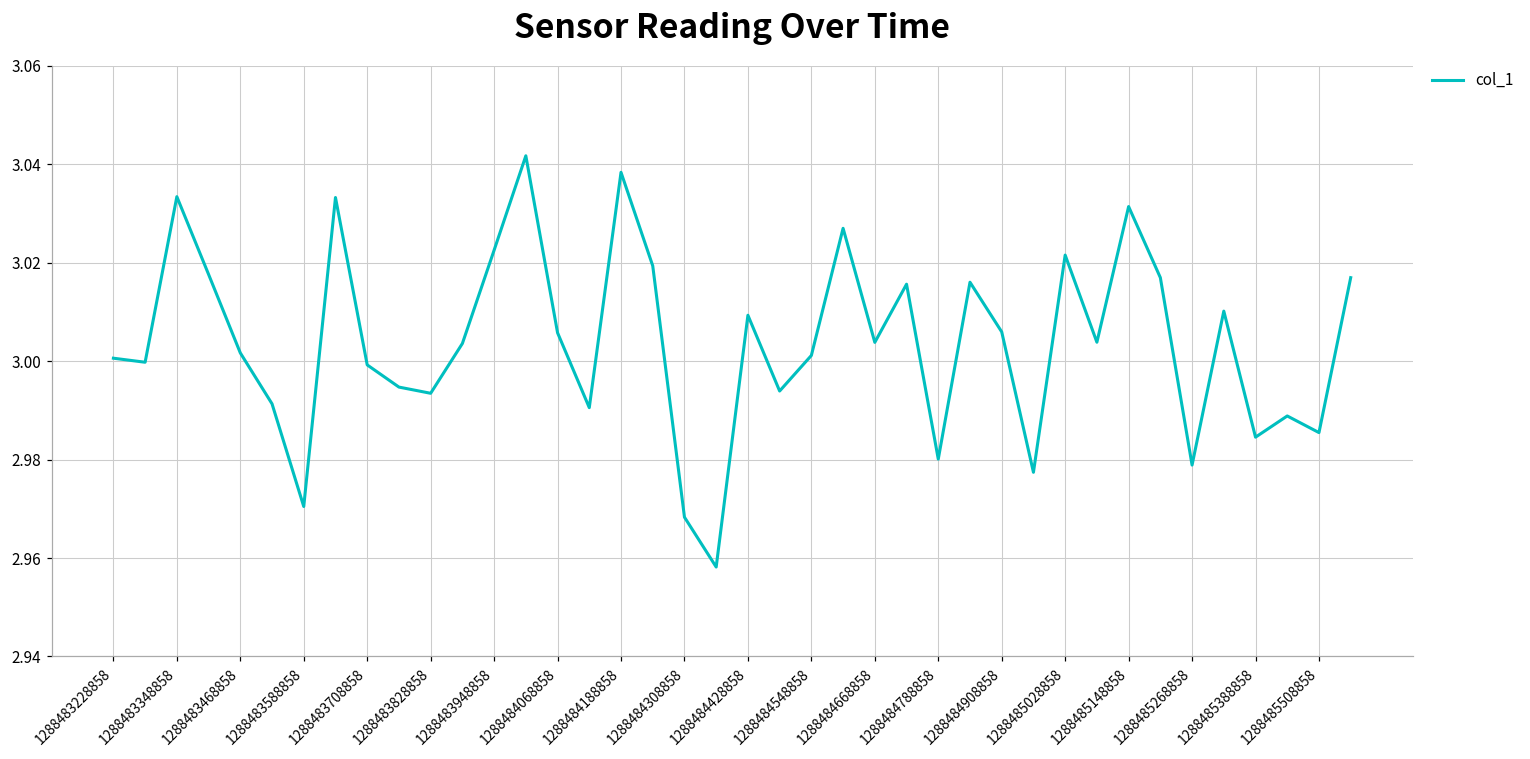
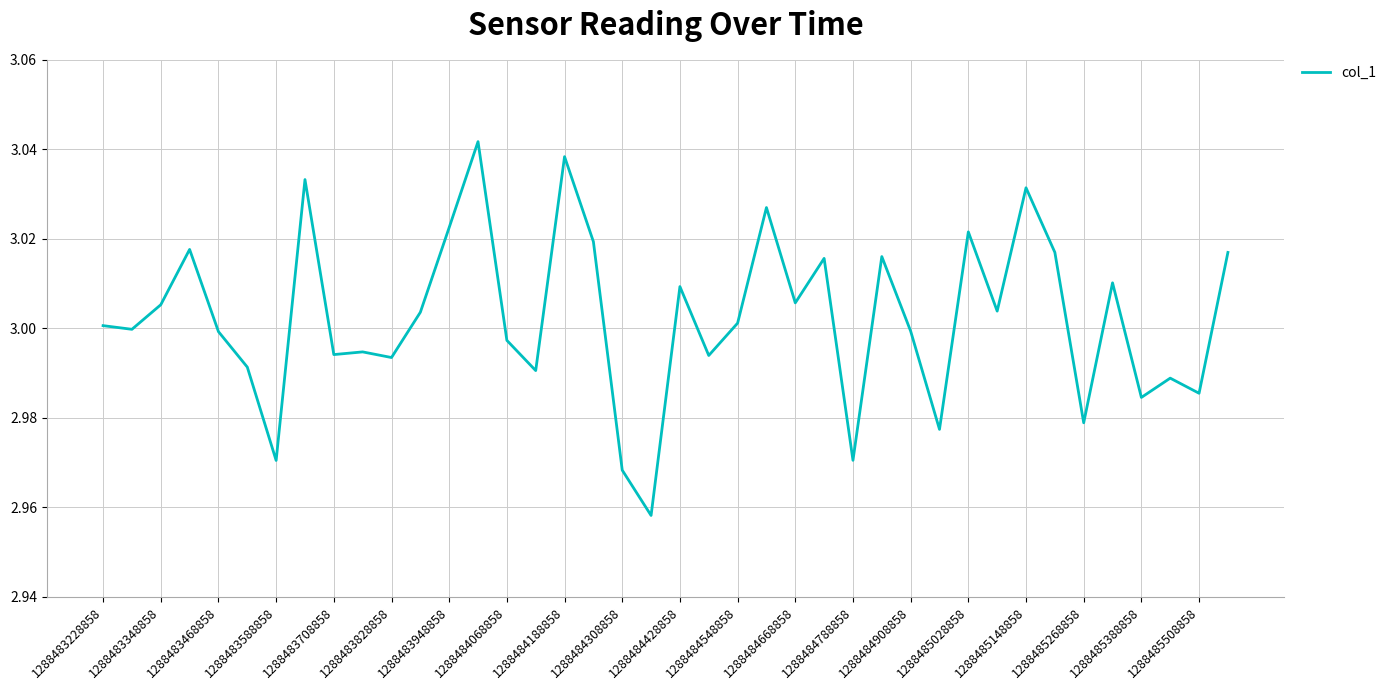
1288483348858: 3.033 -> 3.005
1288483468858: 3.002 -> 2.999
1288483708858: 2.999 -> 2.994
1288484068858: 3.006 -> 2.997
1288484668858: 3.004 -> 3.006
1288484788858: 2.980 -> 2.971
1288484908858: 3.006 -> 2.999
